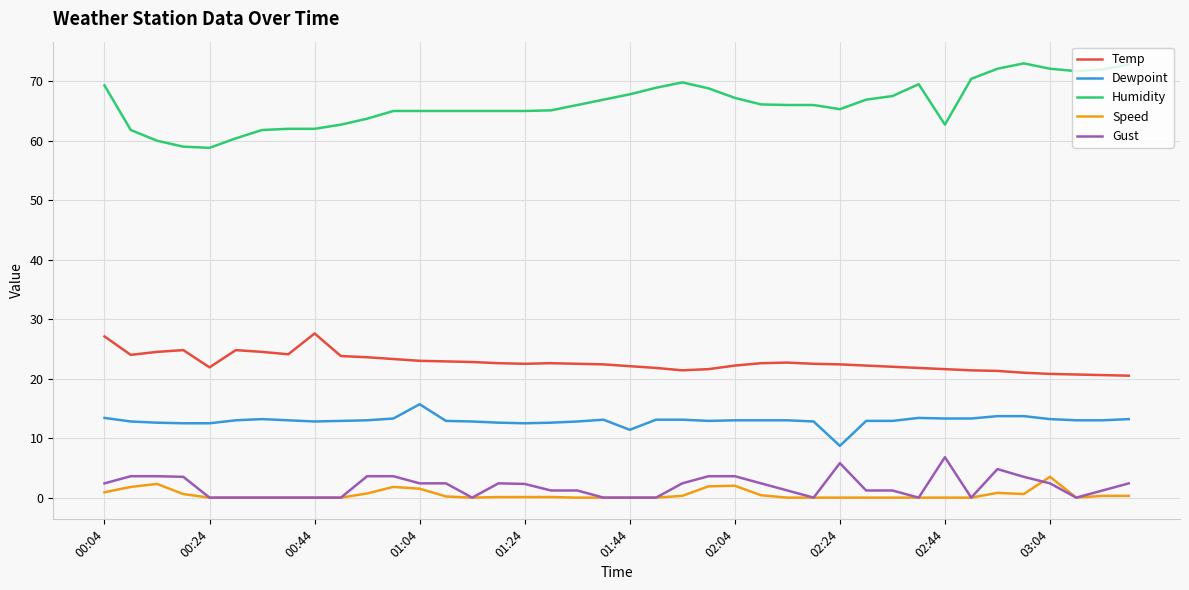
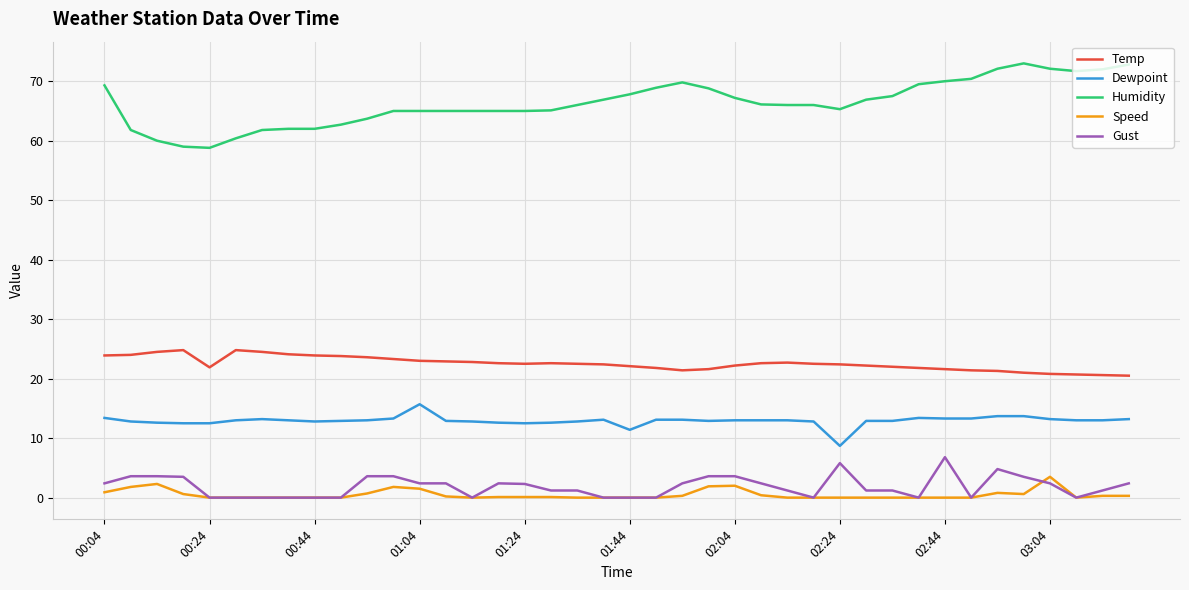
Temp, 00:04: 27 -> 24
Temp, 00:44: 28 -> 24
Humidity, 02:44: 63 -> 70
